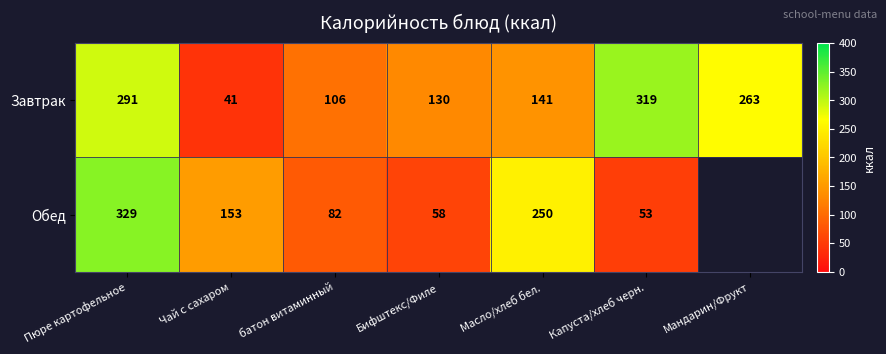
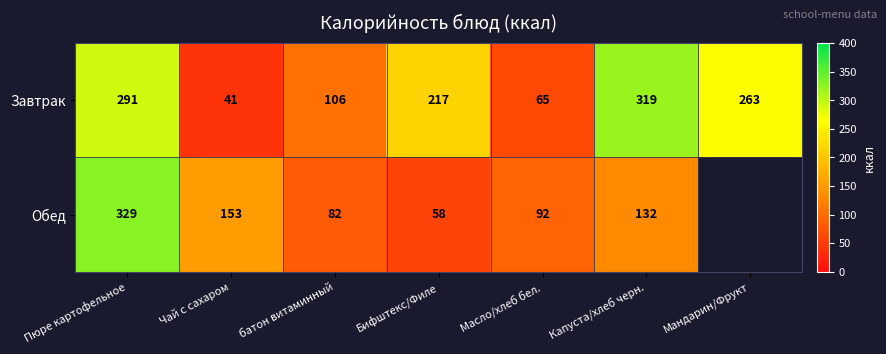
Завтрак, Бифштекс/Филе: 130 -> 217
Завтрак, Масло/хлеб бел.: 141 -> 65
Обед, Масло/хлеб бел.: 250 -> 92
Обед, Капуста/хлеб черн.: 53 -> 132
